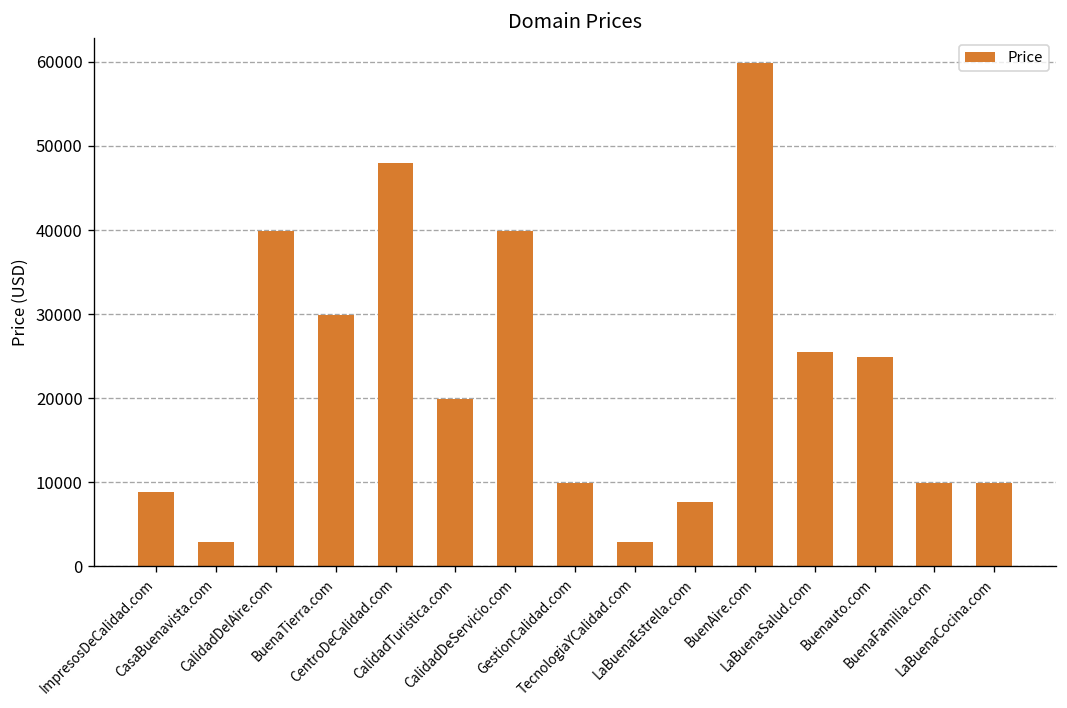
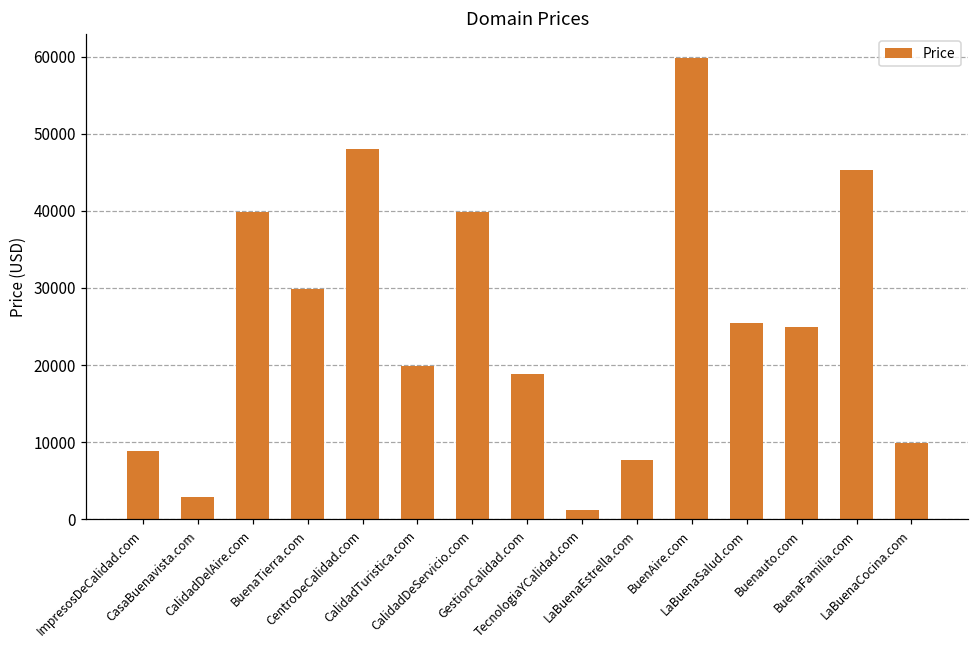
GestionCalidad.com: 10000 -> 19000
TecnologiaYCalidad.com: 3000 -> 1000
BuenaFamilia.com: 10000 -> 45000
